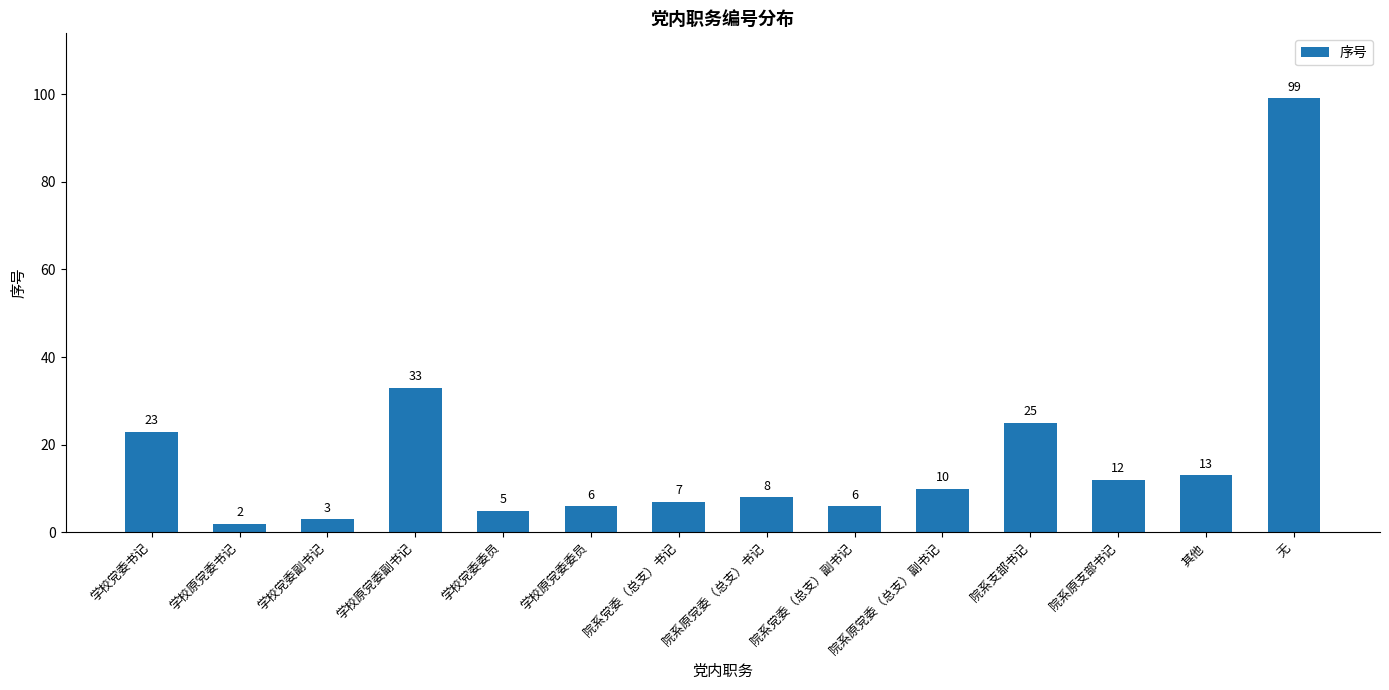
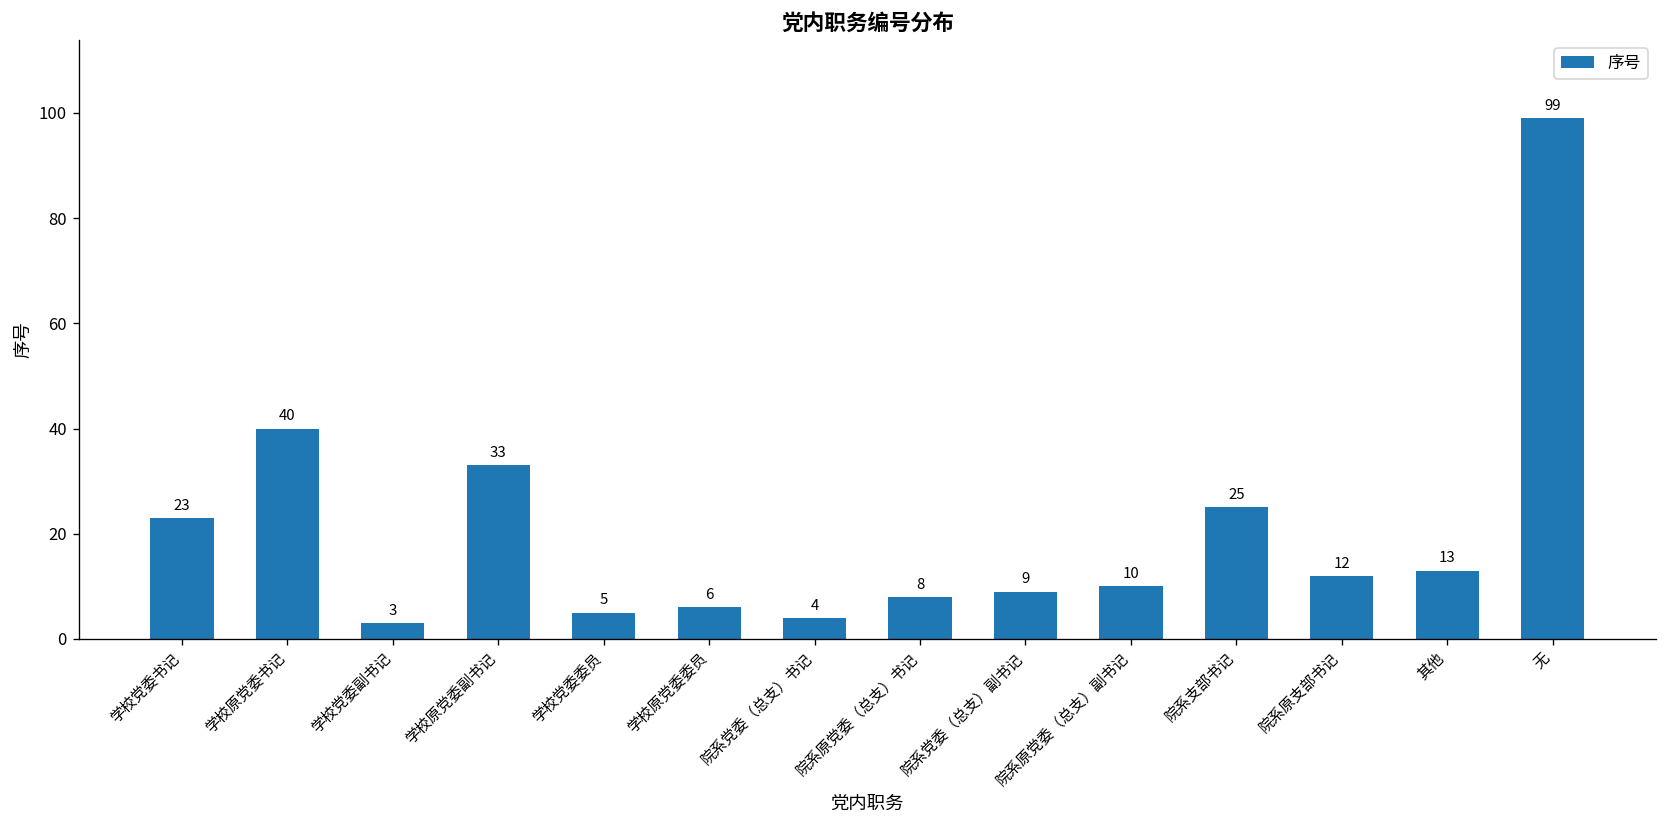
学校原党委书记: 2 -> 40
院系党委（总支）书记: 7 -> 4
院系党委（总支）副书记: 6 -> 9
